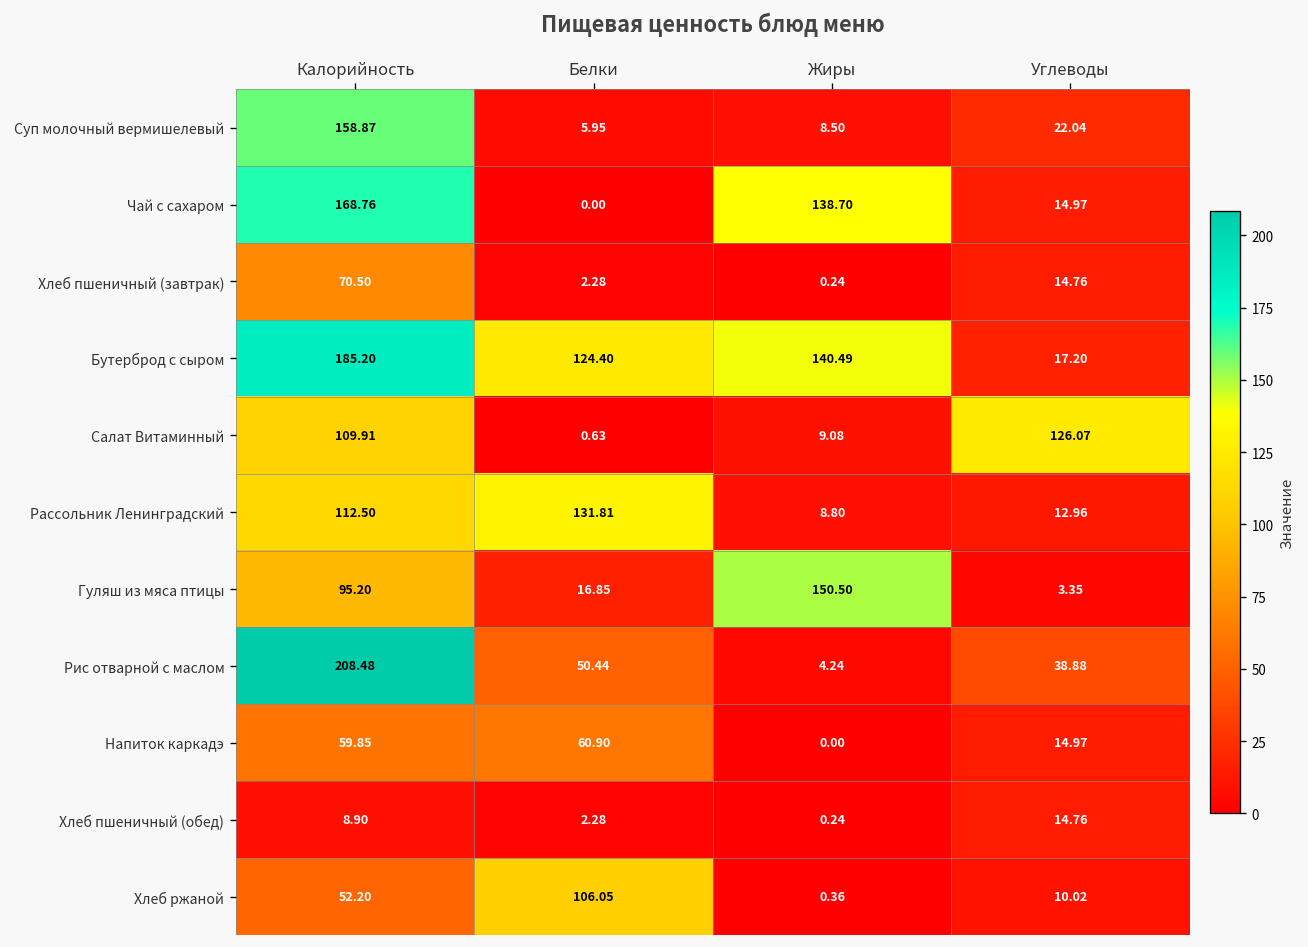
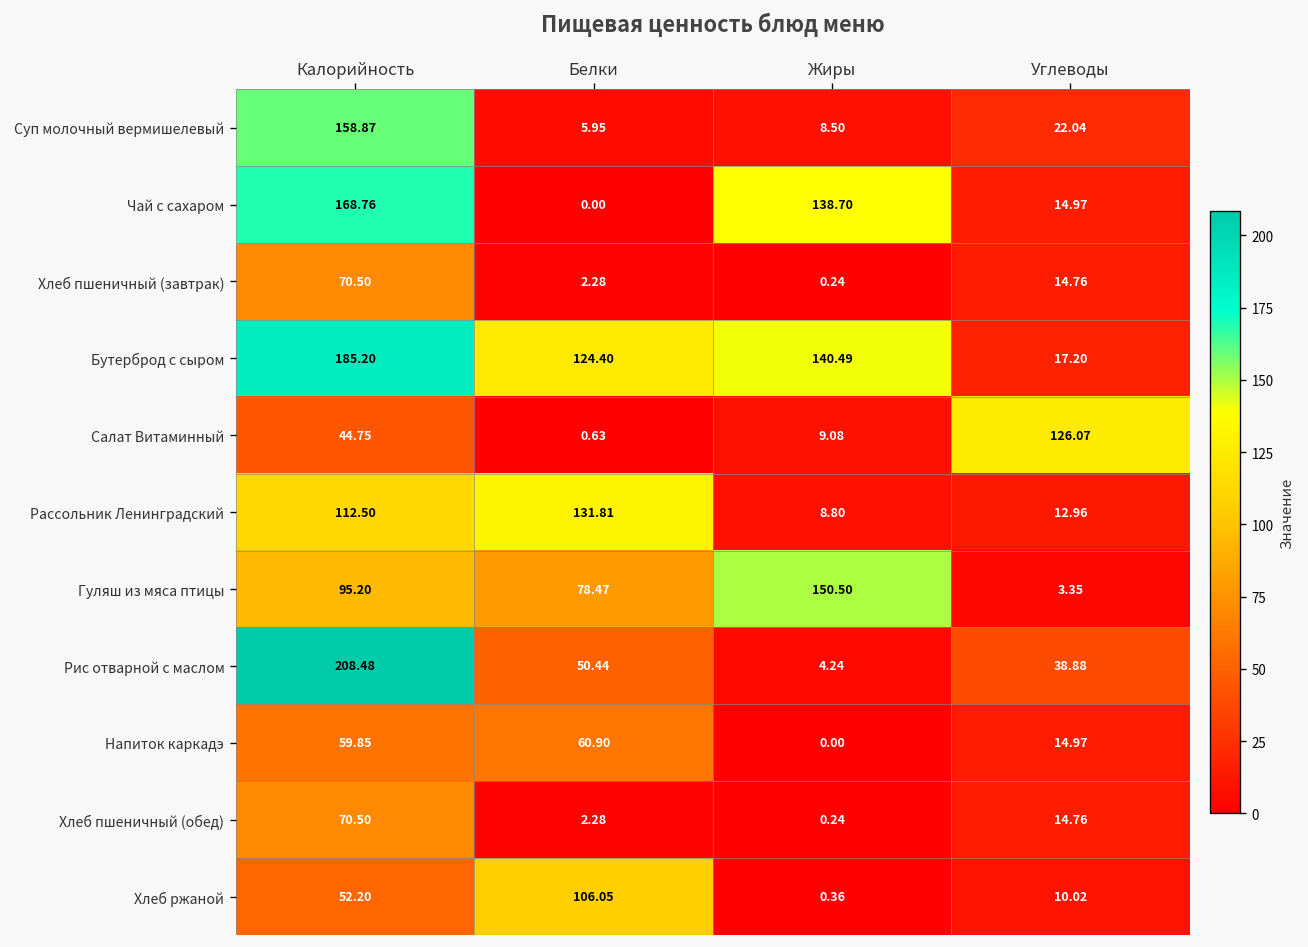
Салат Витаминный, Калорийность: 109.91 -> 44.75
Гуляш из мяса птицы, Белки: 16.85 -> 78.47
Хлеб пшеничный (обед), Калорийность: 8.90 -> 70.50
